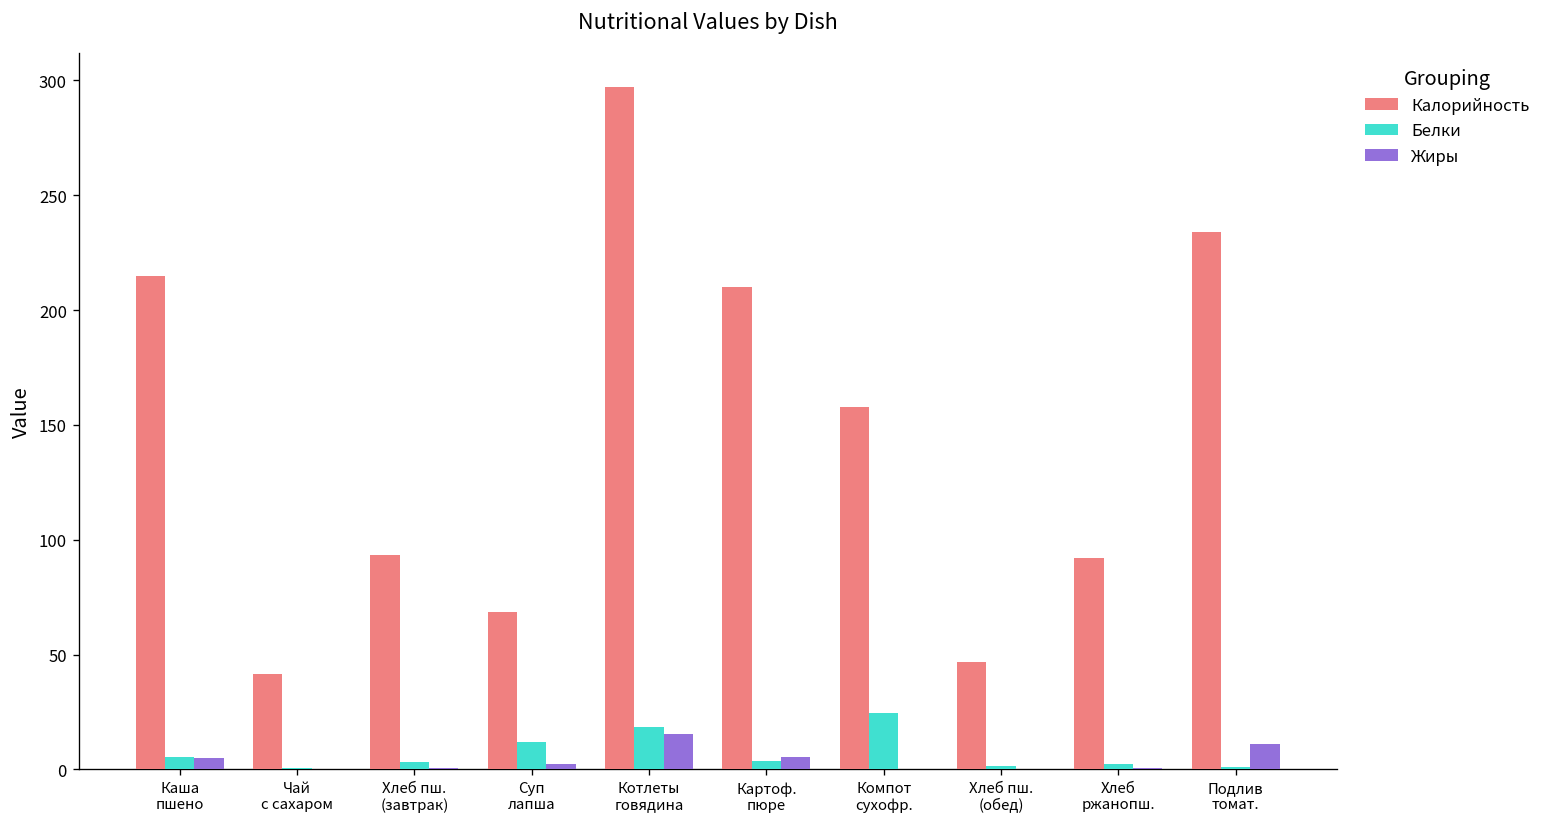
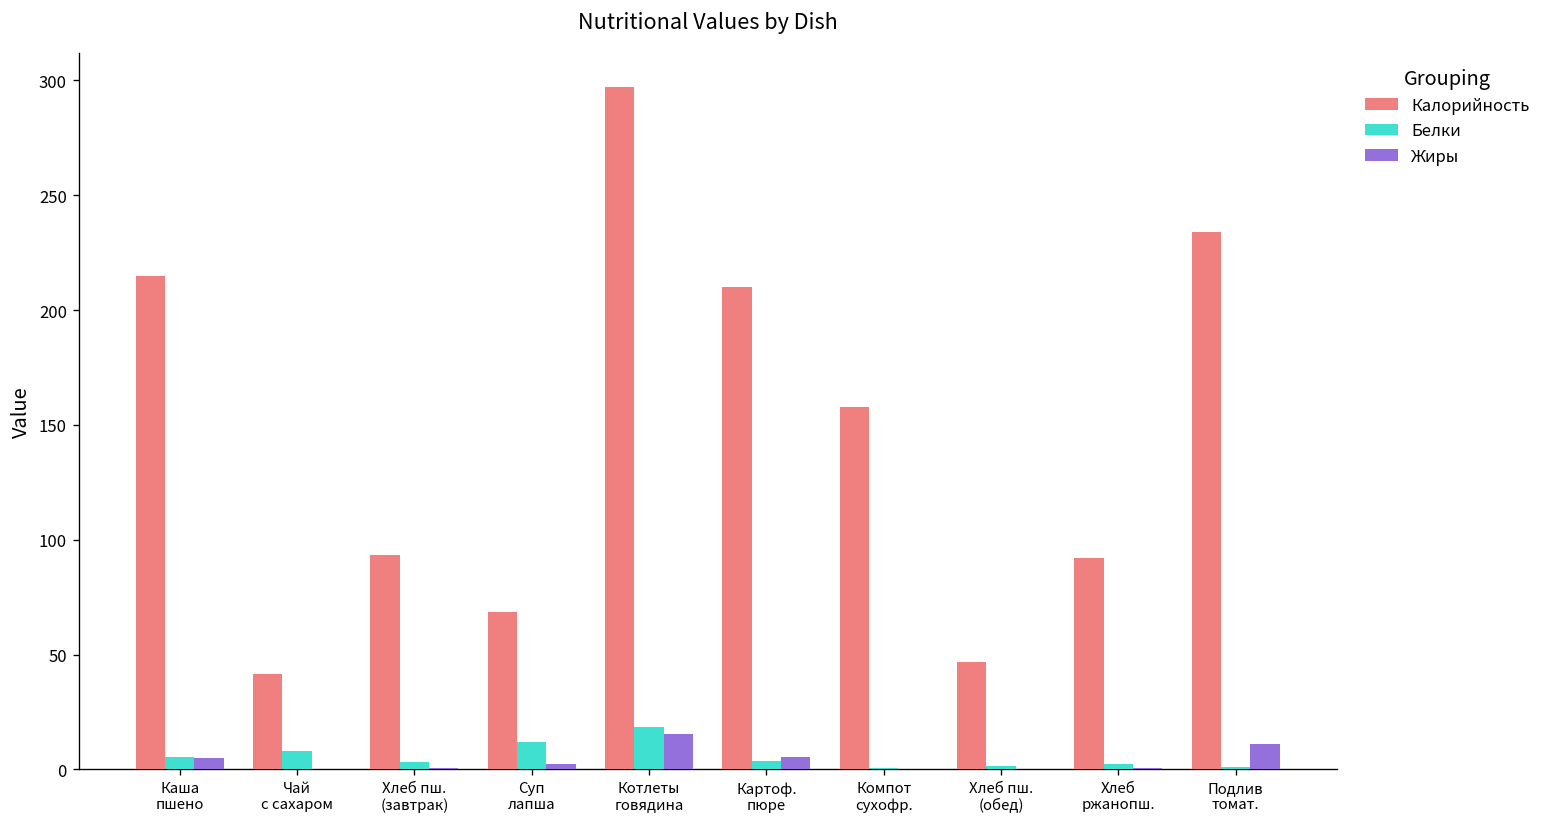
Белки, Чай с сахаром: 1 -> 8
Белки, Компот сухофр.: 24 -> 0
